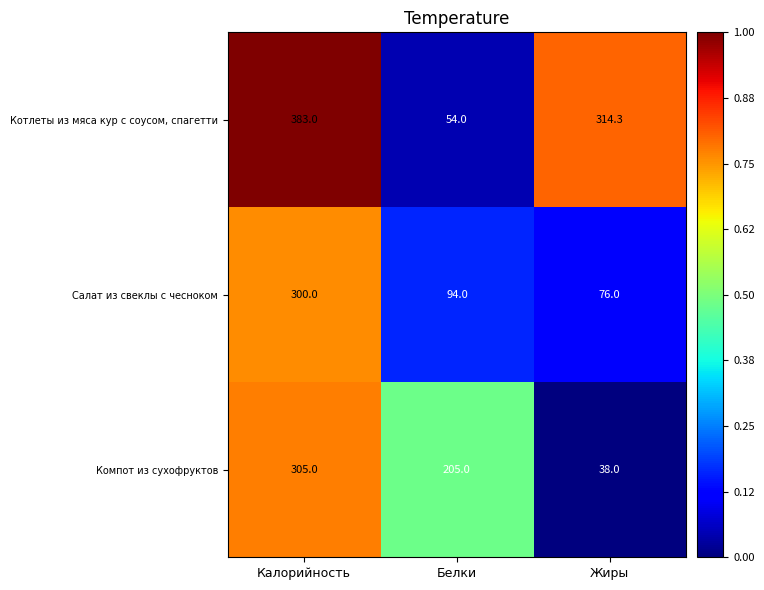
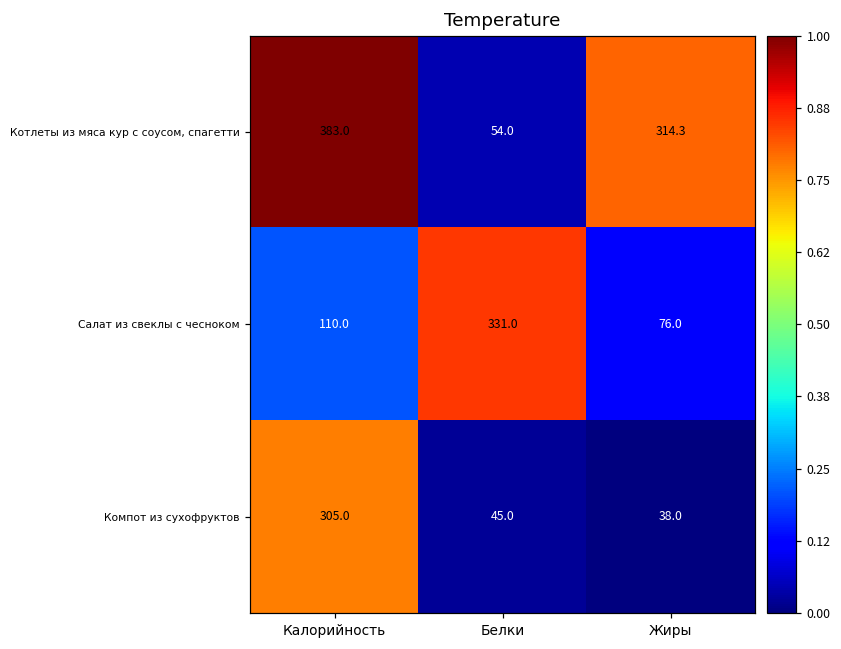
Салат из свеклы с чесноком, Калорийность: 300.0 -> 110.0
Салат из свеклы с чесноком, Белки: 94.0 -> 331.0
Компот из сухофруктов, Белки: 205.0 -> 45.0
